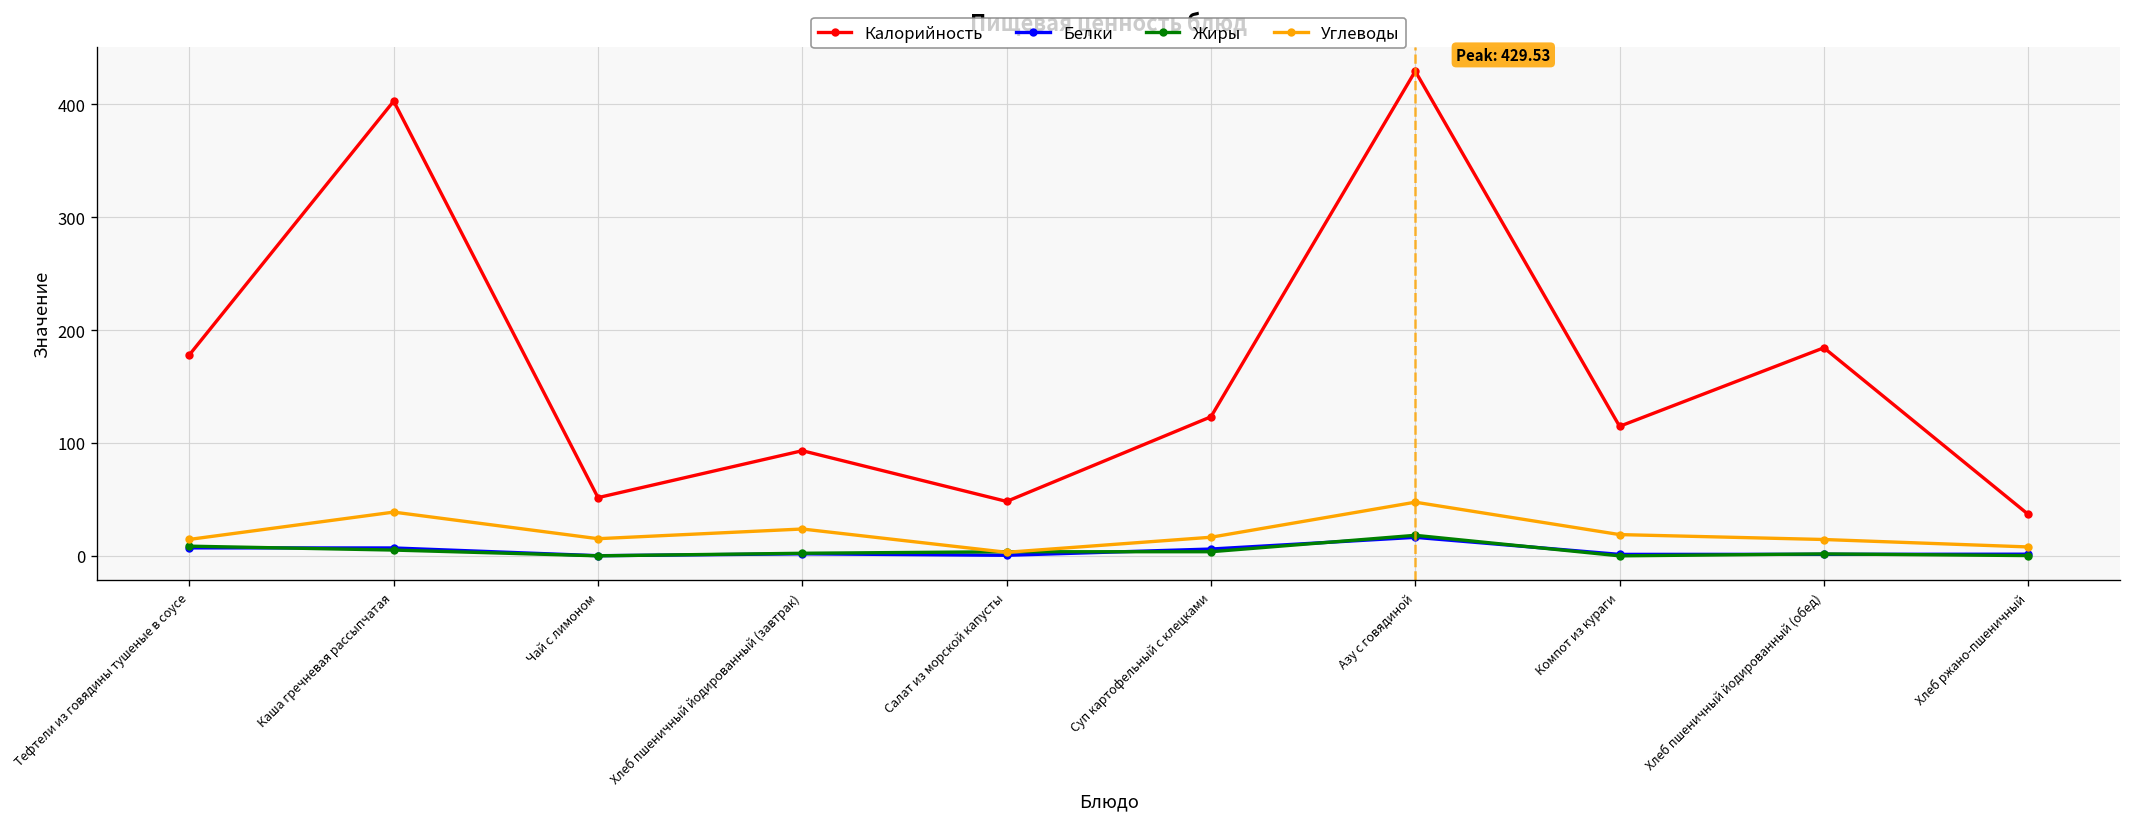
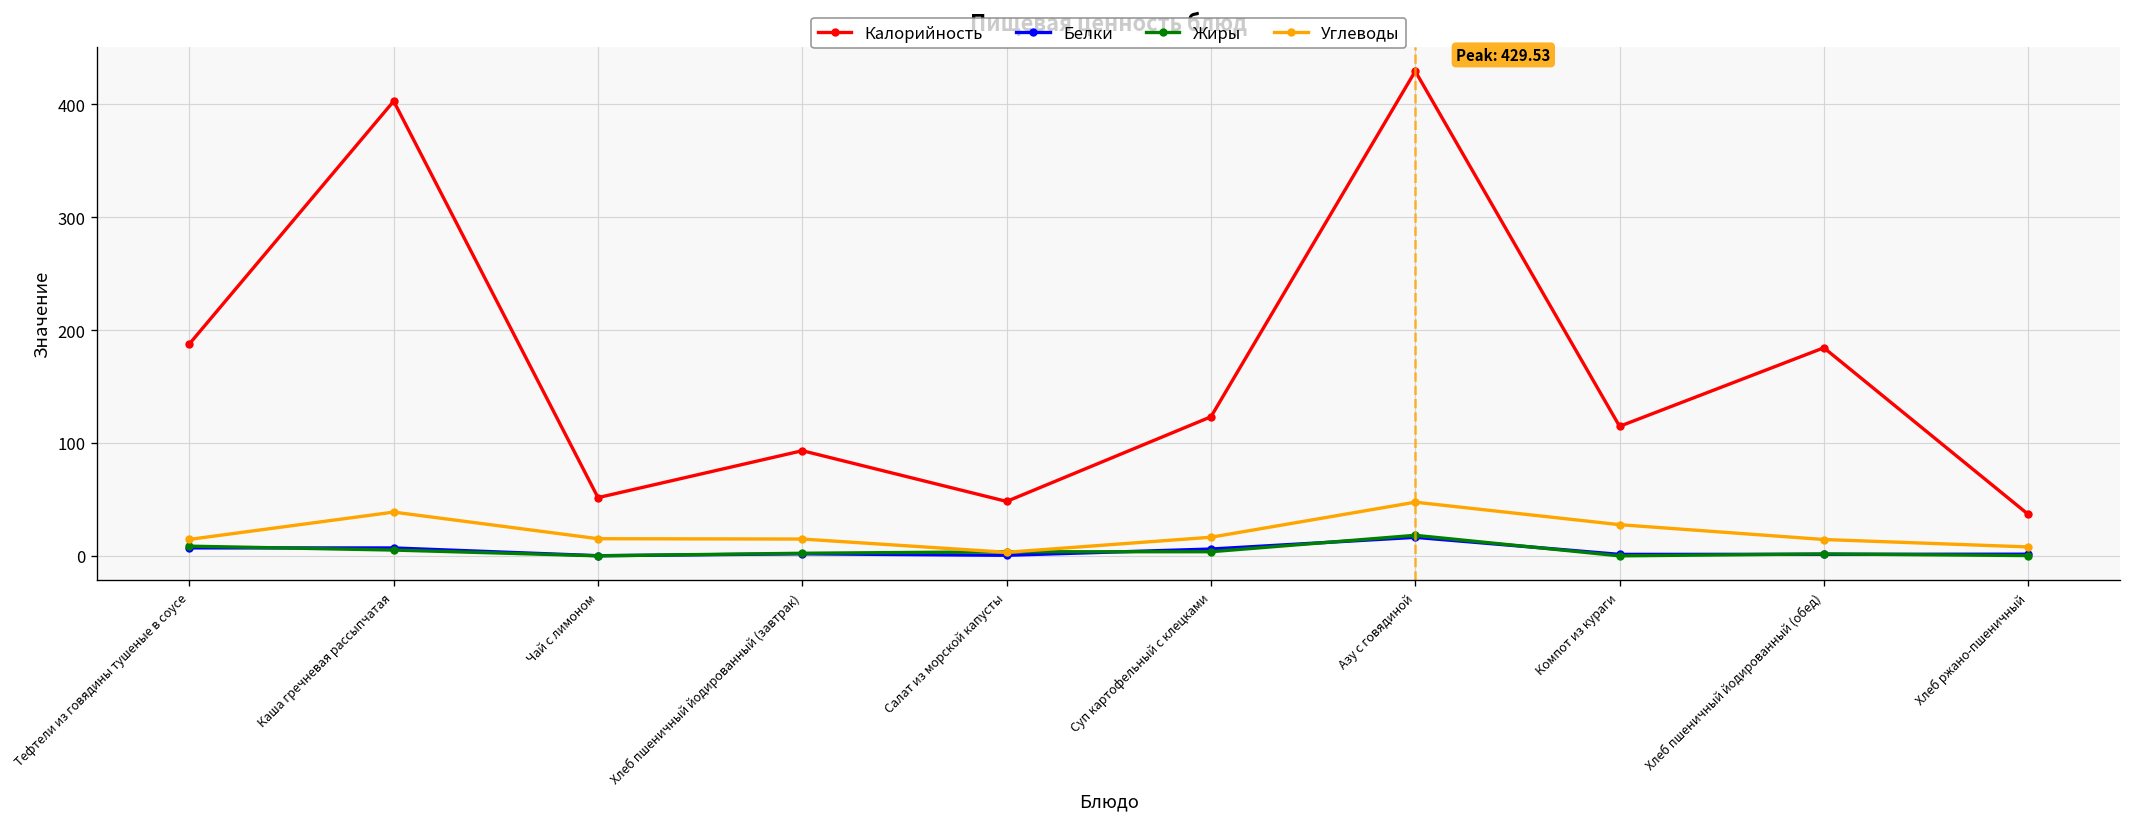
Калорийность, Тефтели из говядины тушеные в соусе: 180 -> 190
Углеводы, Хлеб пшеничный йодированный (завтрак): 20 -> 10
Углеводы, Компот из кураги: 20 -> 30
